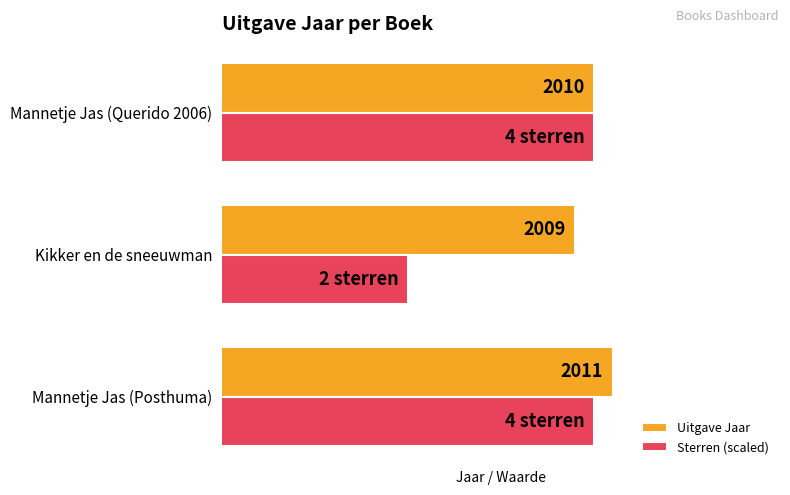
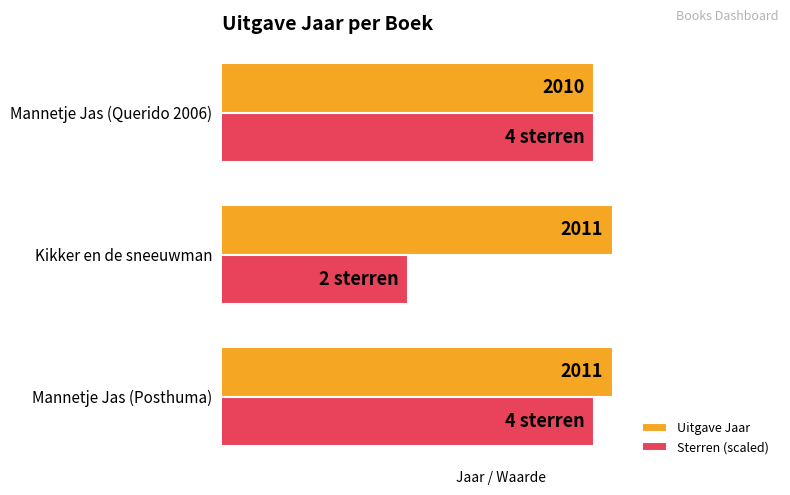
Uitgave Jaar, Kikker en de sneeuwman: 2009 -> 2011
